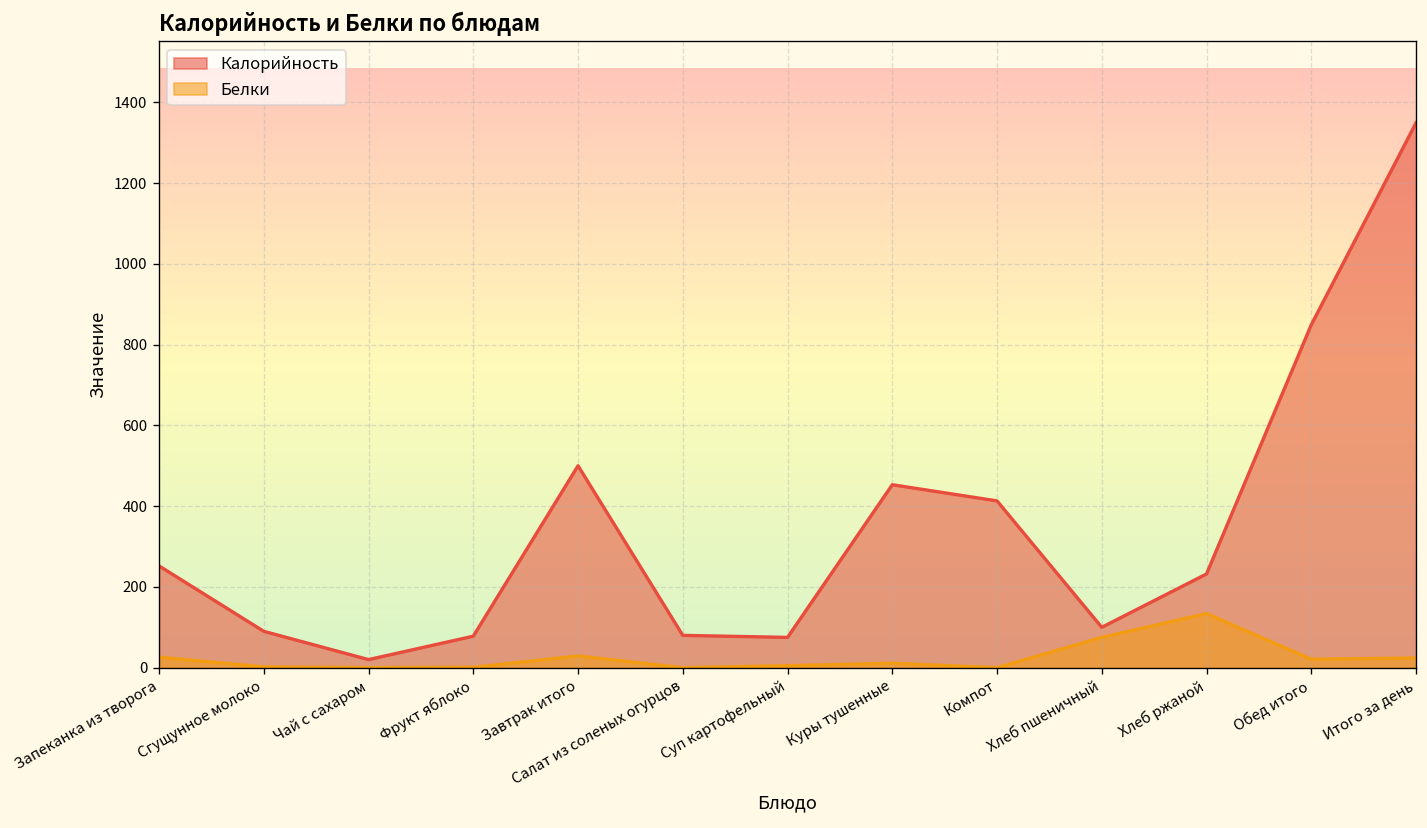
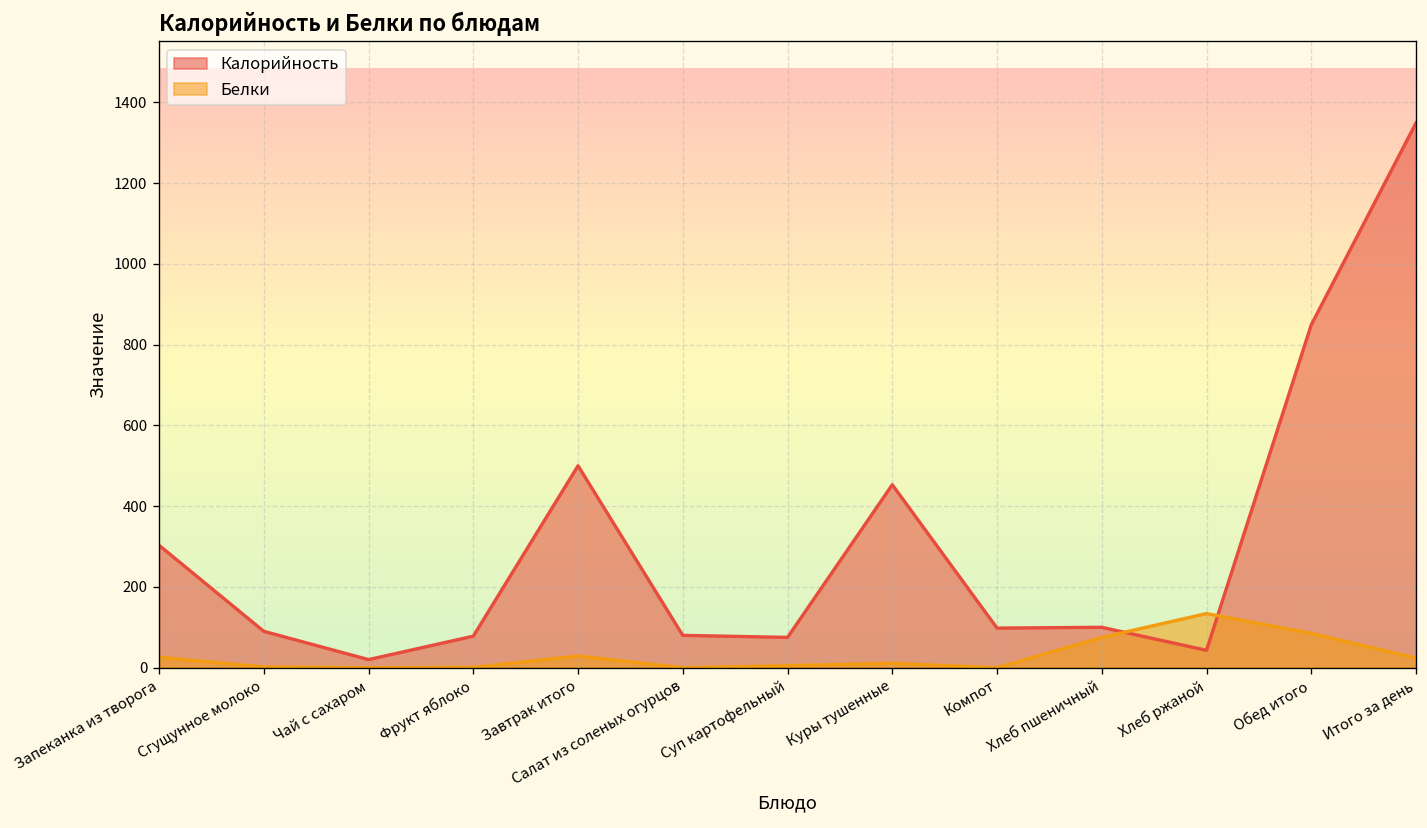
Калорийность, Запеканка из творога: 250 -> 300
Калорийность, Компот: 410 -> 100
Калорийность, Хлеб ржаной: 230 -> 40
Белки, Обед итого: 20 -> 90
